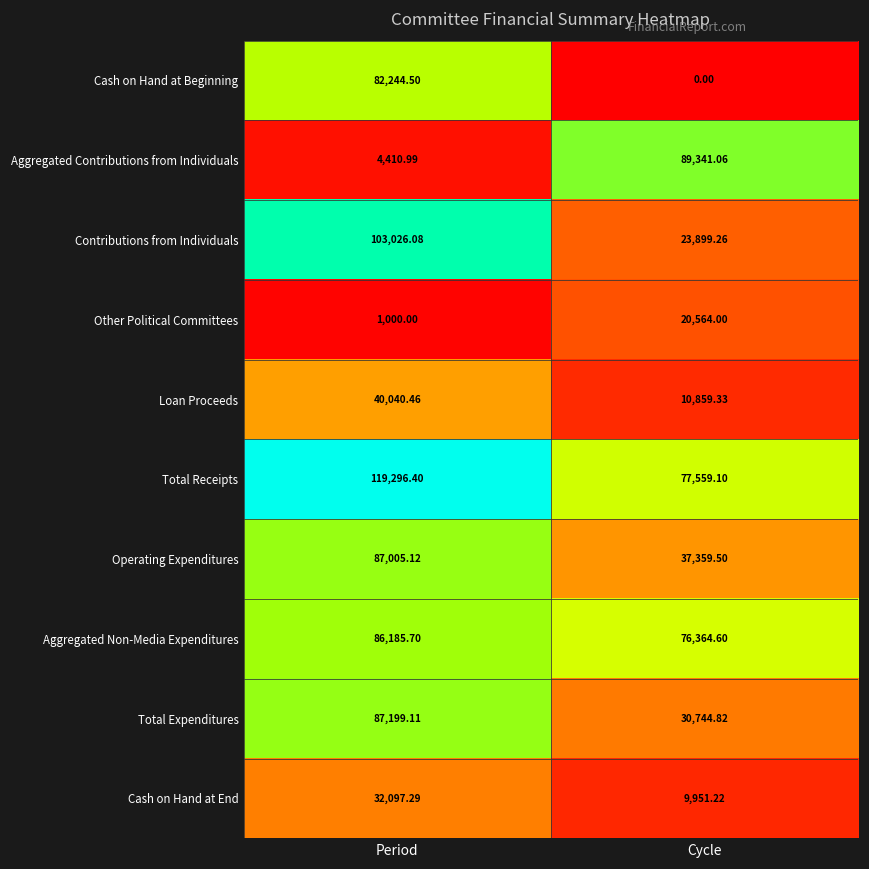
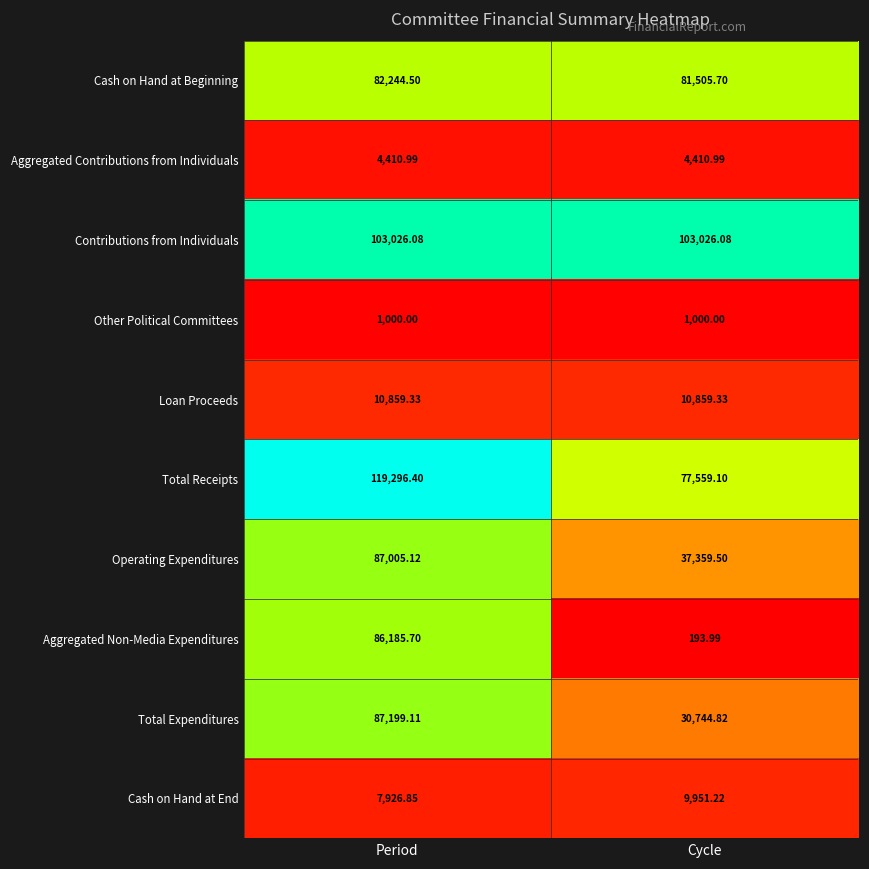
Cash on Hand at Beginning, Cycle: 0.00 -> 81,505.70
Aggregated Contributions from Individuals, Cycle: 89,341.06 -> 4,410.99
Contributions from Individuals, Cycle: 23,899.26 -> 103,026.08
Other Political Committees, Cycle: 20,564.00 -> 1,000.00
Loan Proceeds, Period: 40,040.46 -> 10,859.33
Aggregated Non-Media Expenditures, Cycle: 76,364.60 -> 193.99
Cash on Hand at End, Period: 32,097.29 -> 7,926.85
